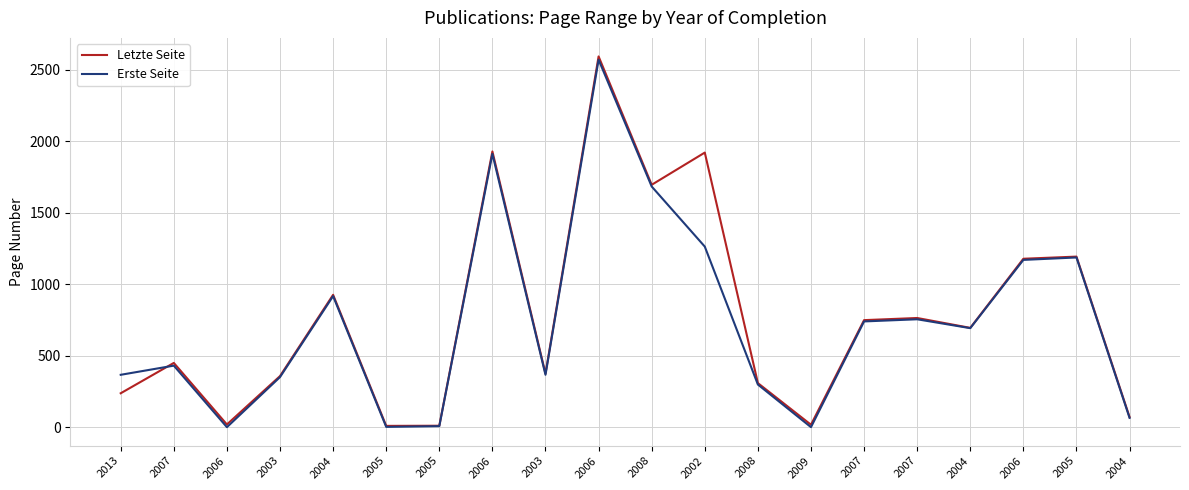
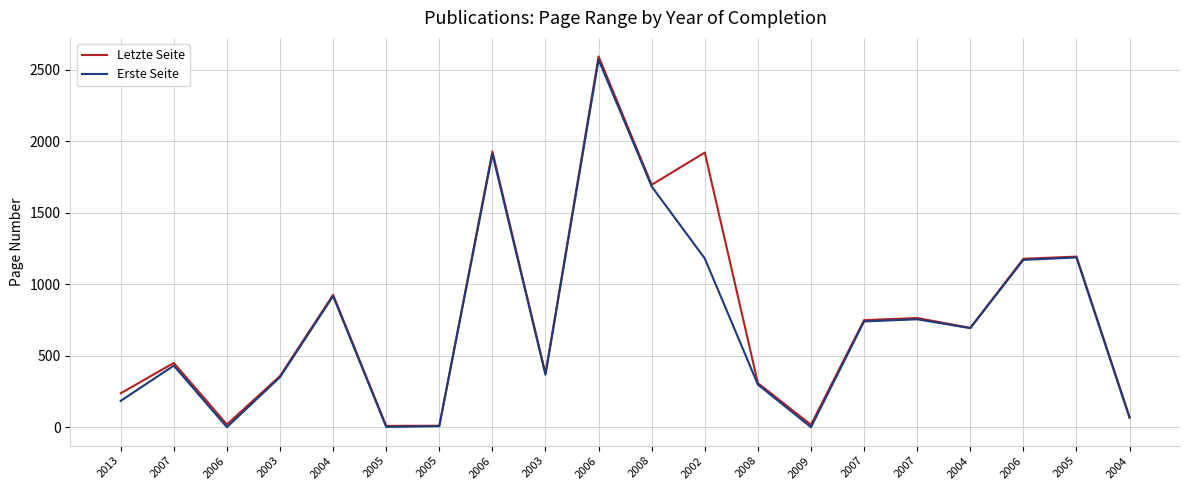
Erste Seite, 2013: 370 -> 190
Erste Seite, 2002: 1260 -> 1180
